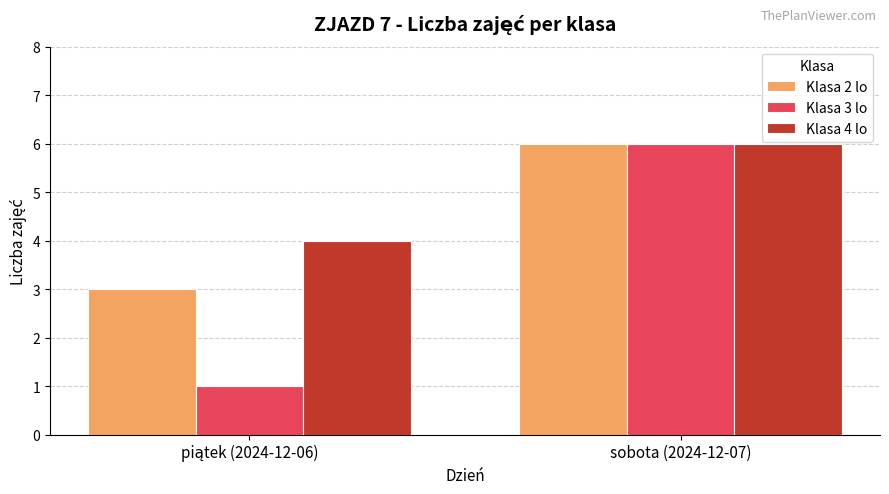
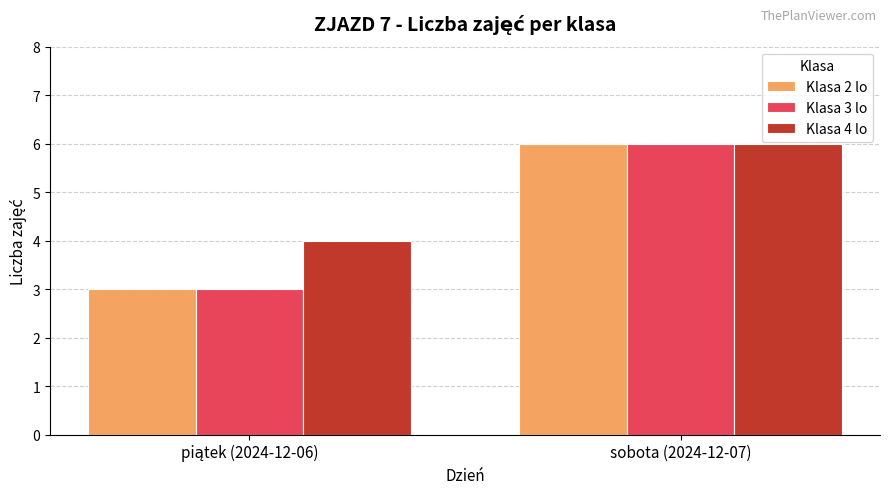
Klasa 3 lo, piątek (2024-12-06): 1 -> 3
